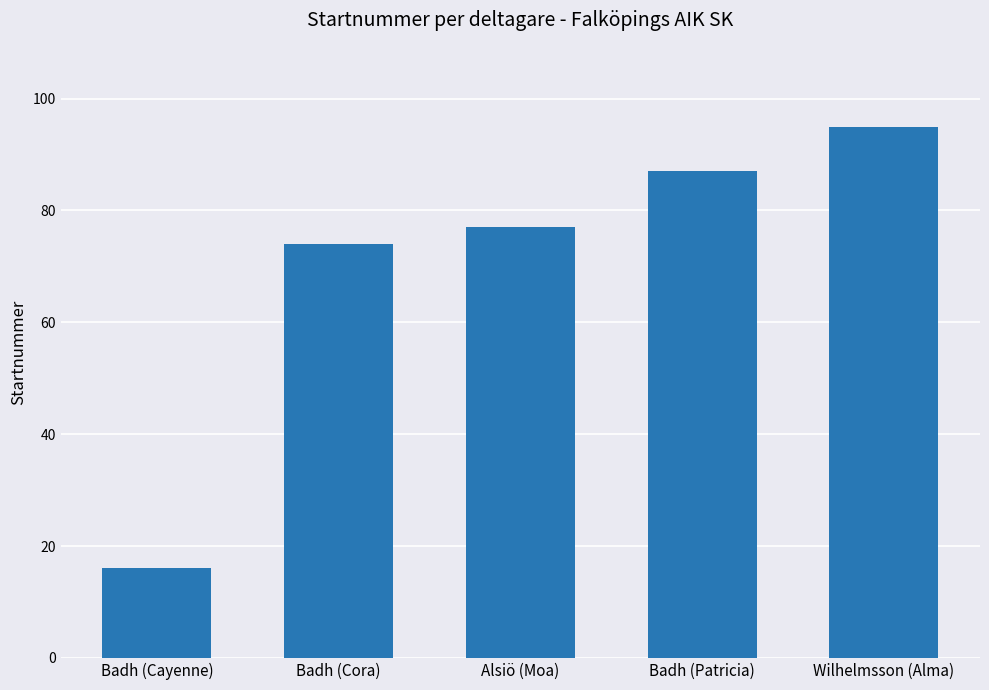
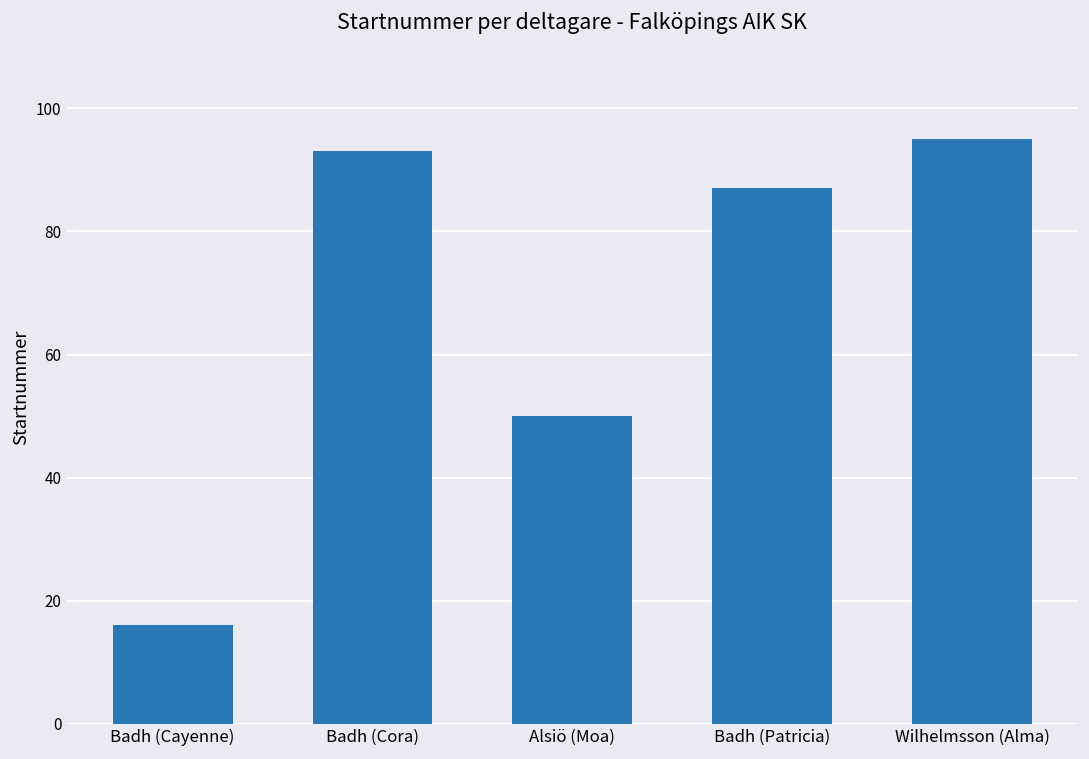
Badh (Cora): 74 -> 93
Alsiö (Moa): 77 -> 50
